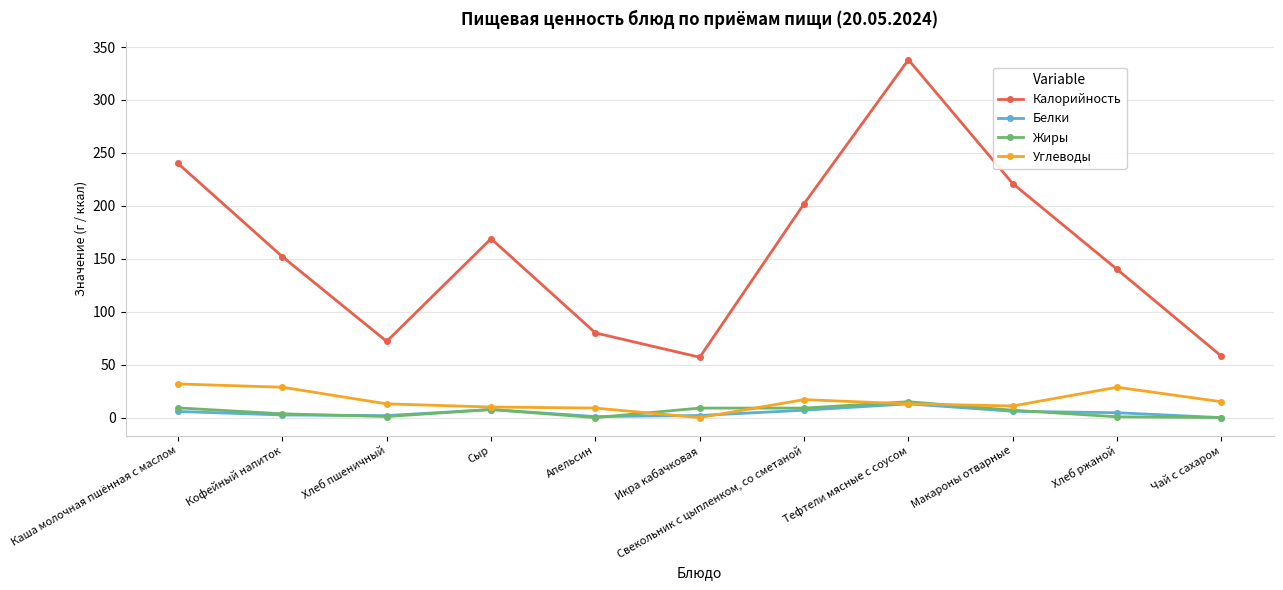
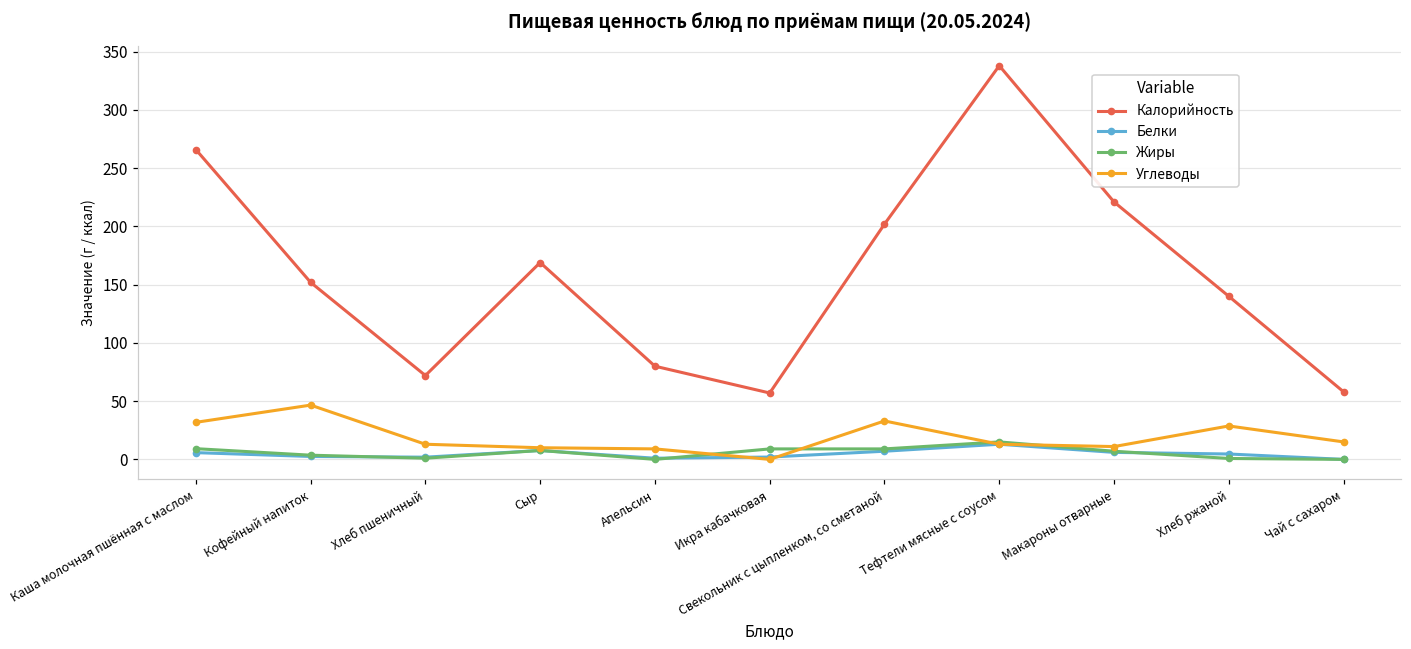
Калорийность, Каша молочная пшённая с маслом: 240 -> 266
Углеводы, Кофейный напиток: 29 -> 47
Углеводы, Свекольник с цыпленком, со сметаной: 17 -> 33
